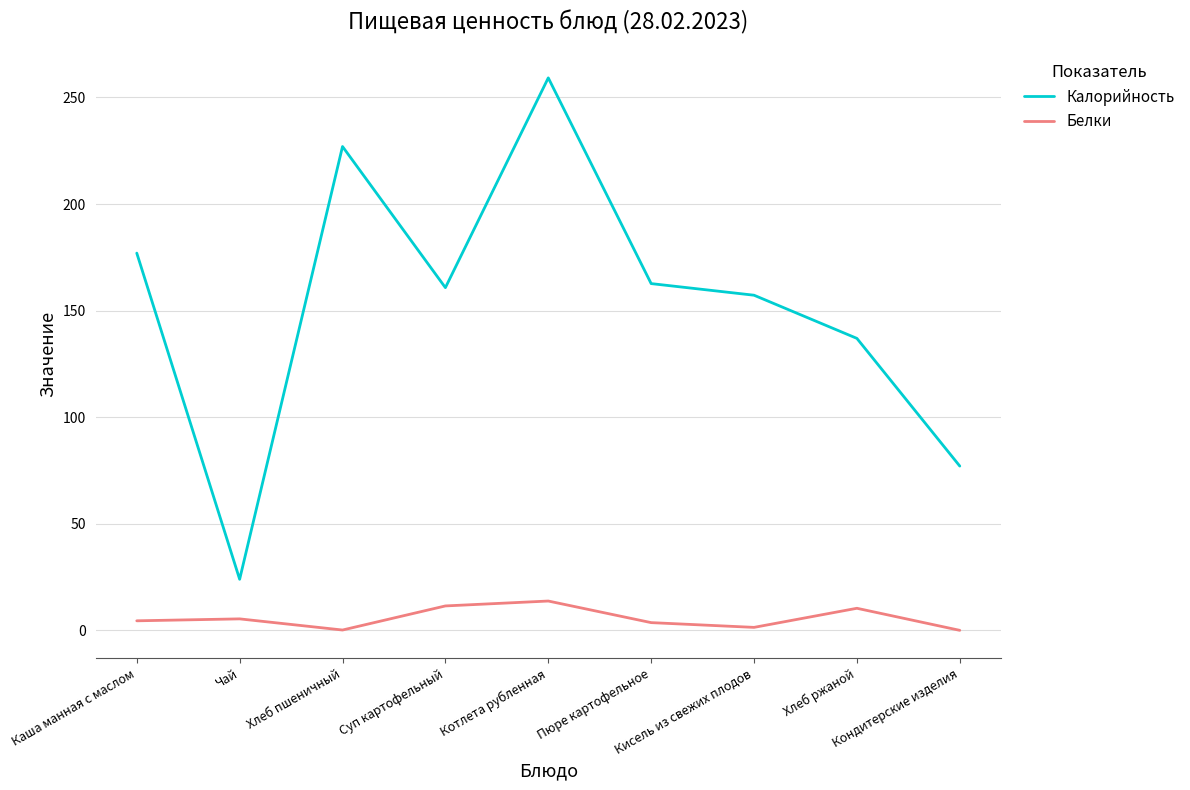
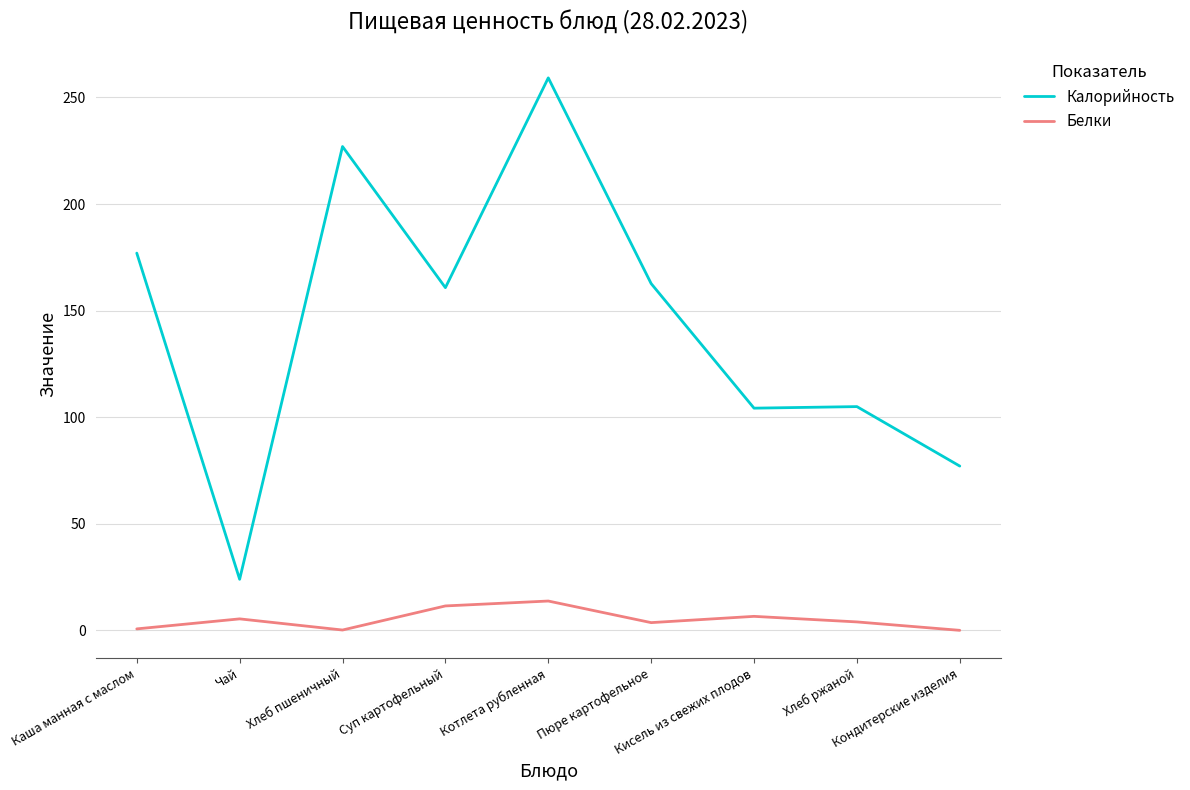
Белки, Каша манная с маслом: 5 -> 1
Калорийность, Кисель из свежих плодов: 157 -> 104
Белки, Кисель из свежих плодов: 1 -> 7
Калорийность, Хлеб ржаной: 137 -> 105
Белки, Хлеб ржаной: 10 -> 4
